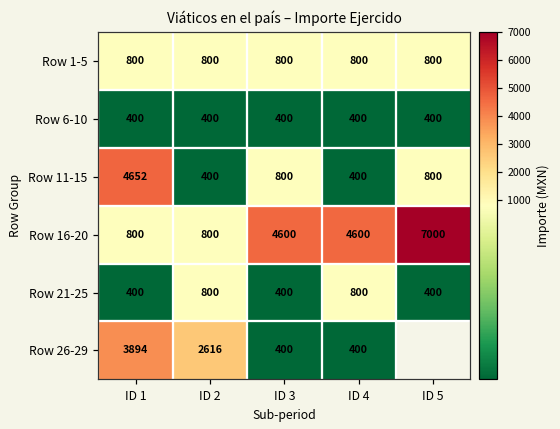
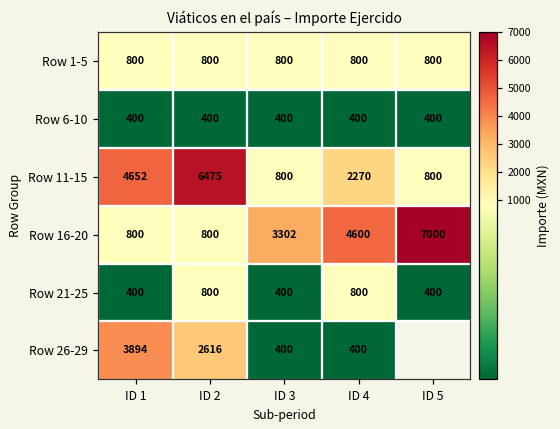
Row 11-15, ID 2: 400 -> 6475
Row 11-15, ID 4: 400 -> 2270
Row 16-20, ID 3: 4600 -> 3302
